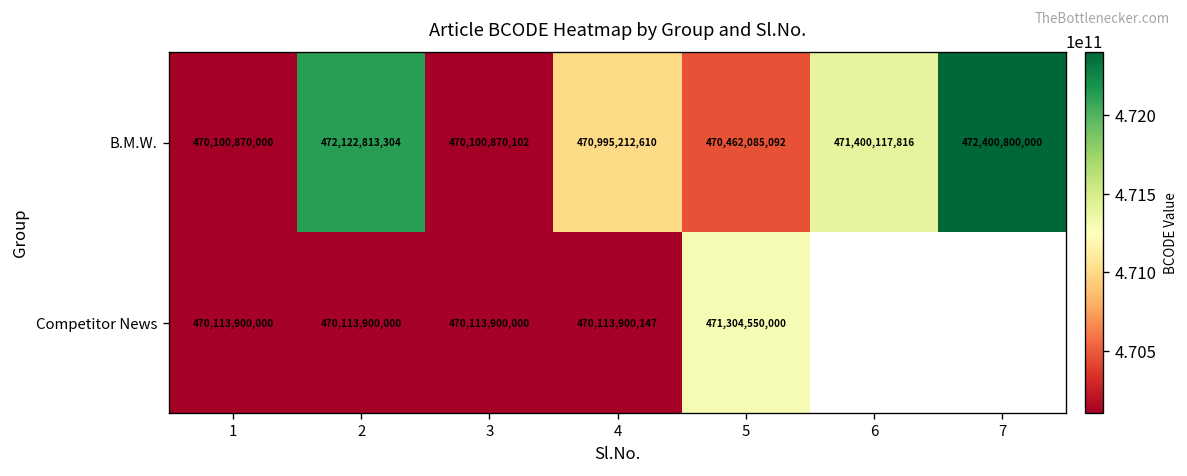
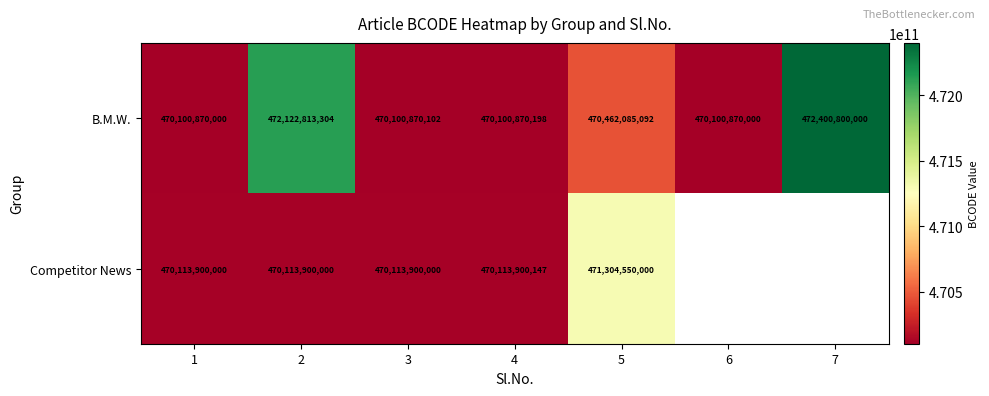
B.M.W., 4: 470,995,212,610 -> 470,100,870,198
B.M.W., 6: 471,400,117,816 -> 470,100,870,000
